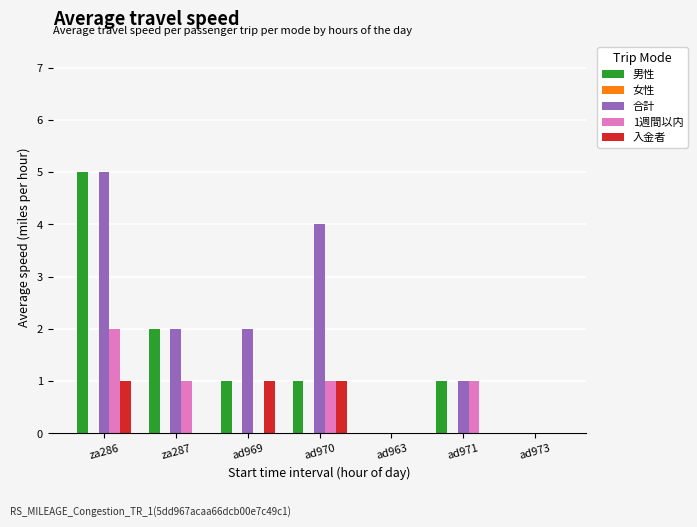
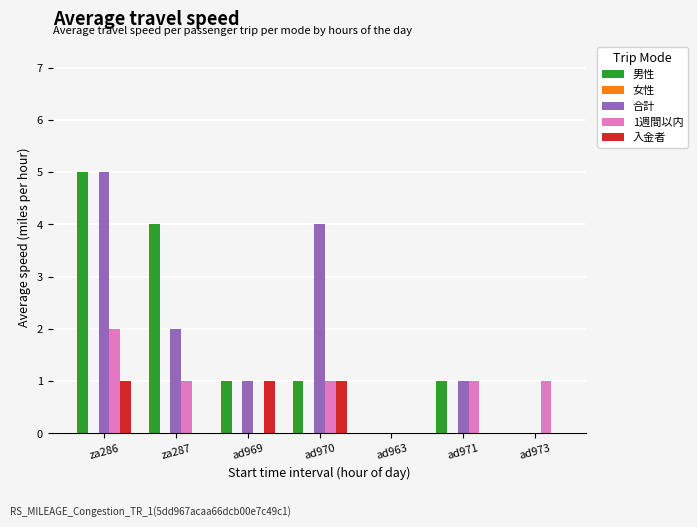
男性, za287: 2 -> 4
合計, ad969: 2 -> 1
1週間以内, ad973: 0 -> 1
